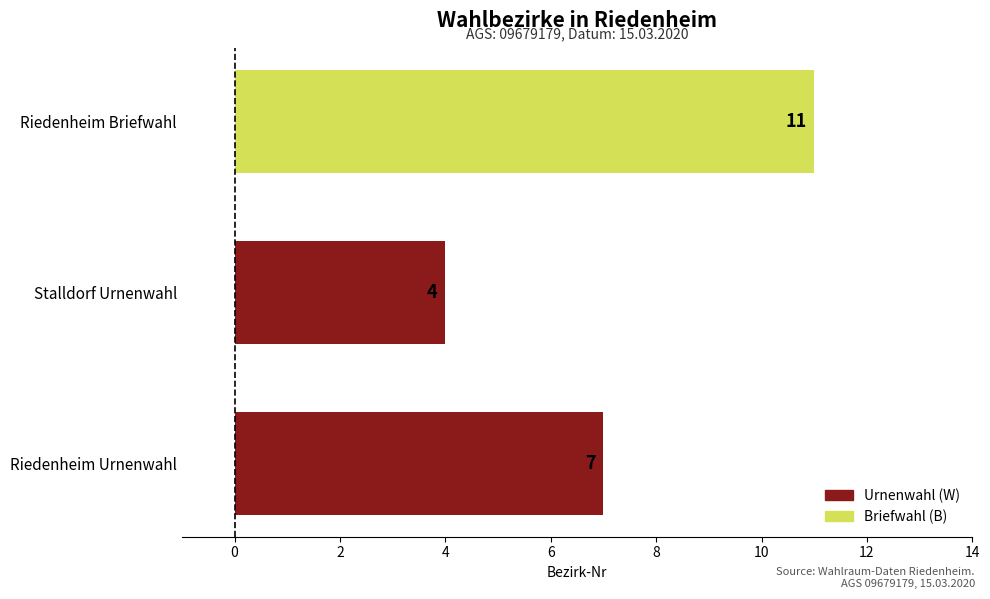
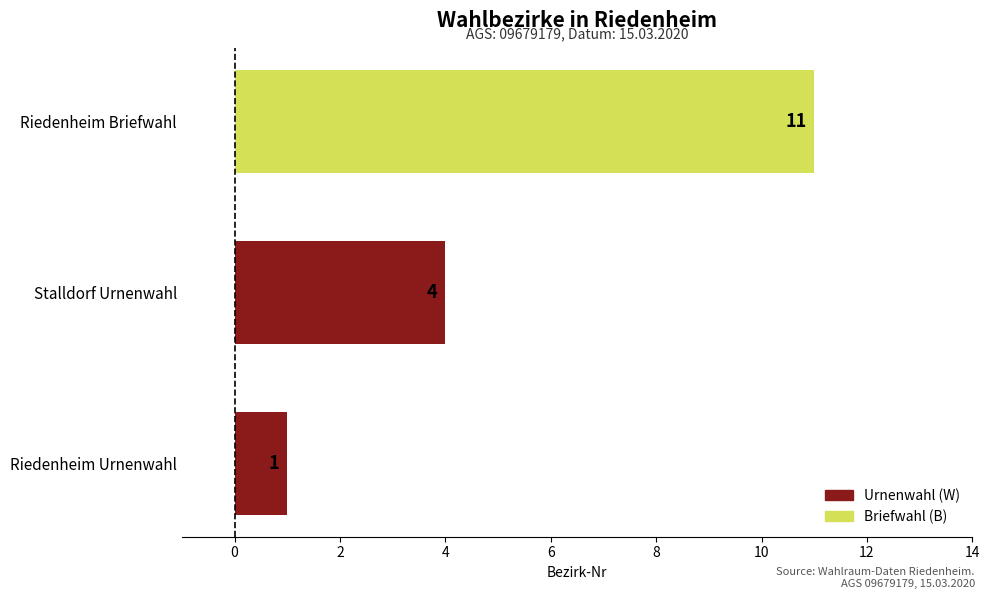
Riedenheim Urnenwahl: 7 -> 1
